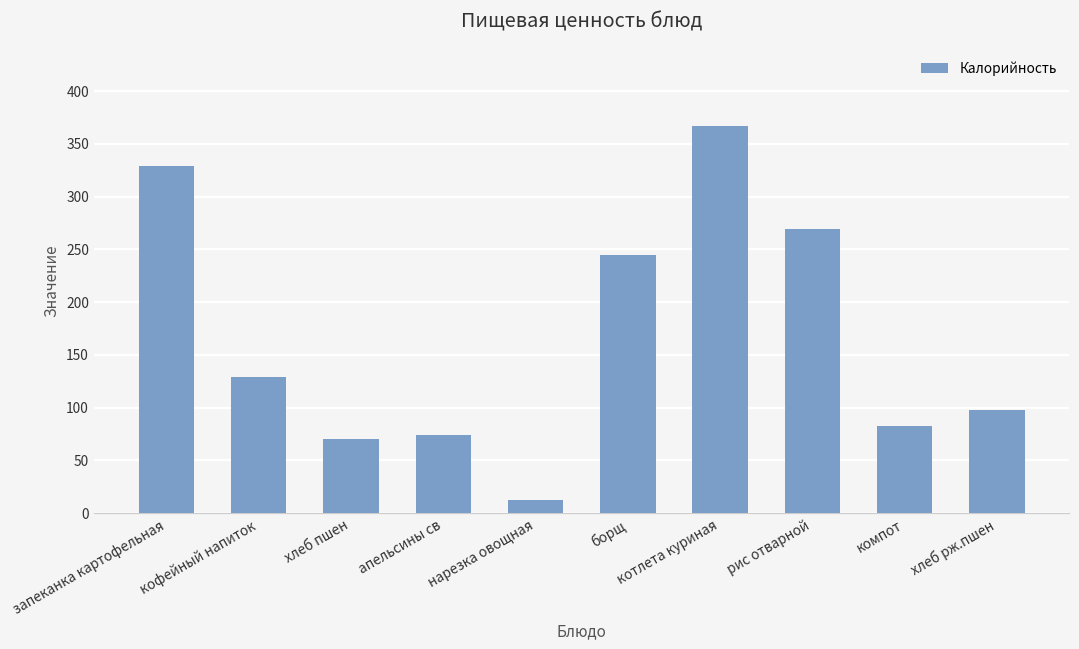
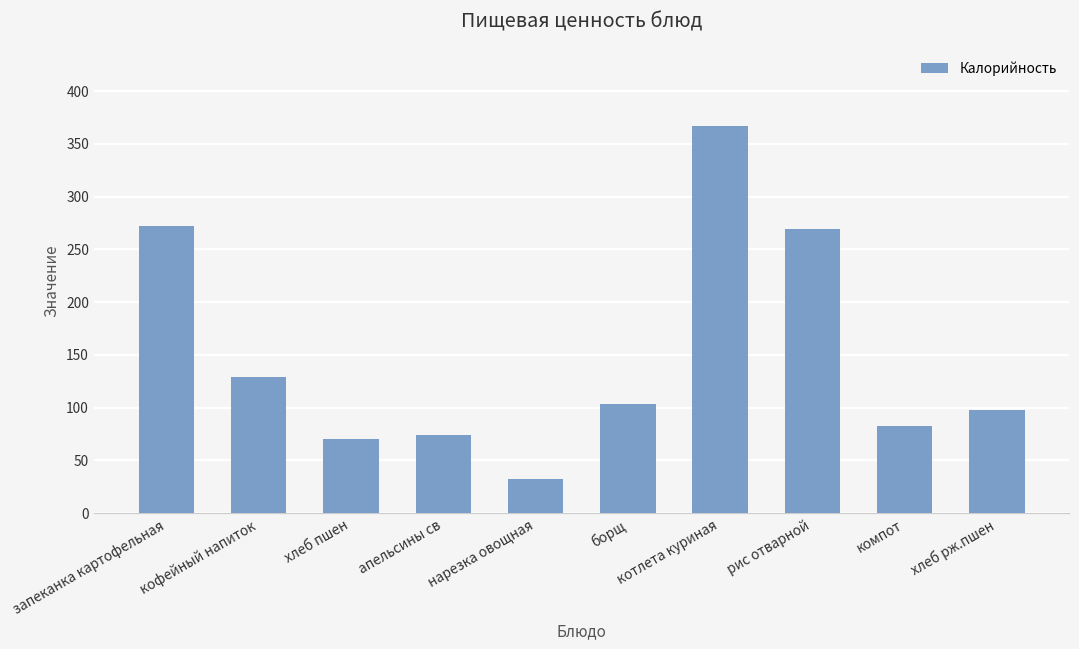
запеканка картофельная: 330 -> 270
нарезка овощная: 10 -> 30
борщ: 250 -> 100
